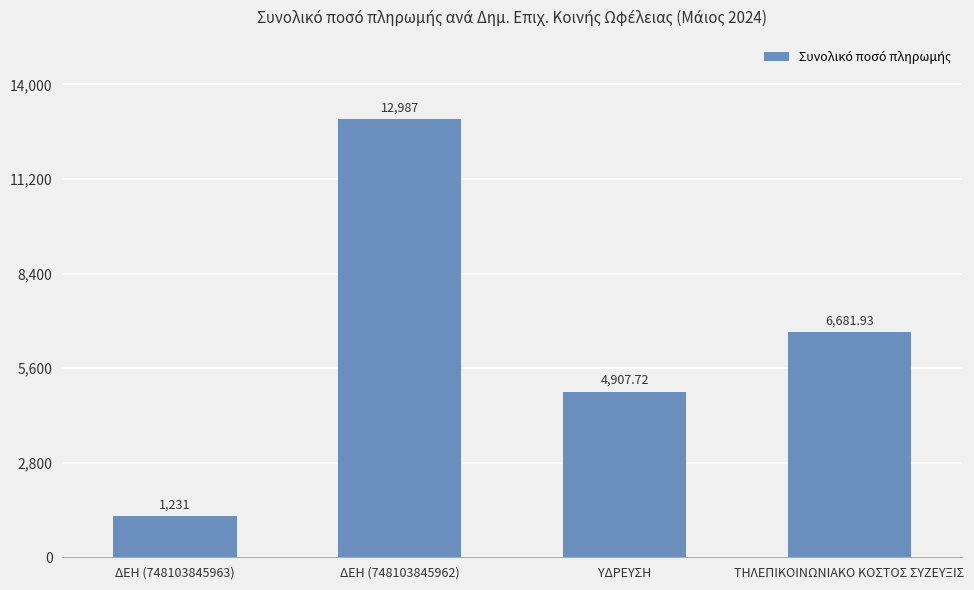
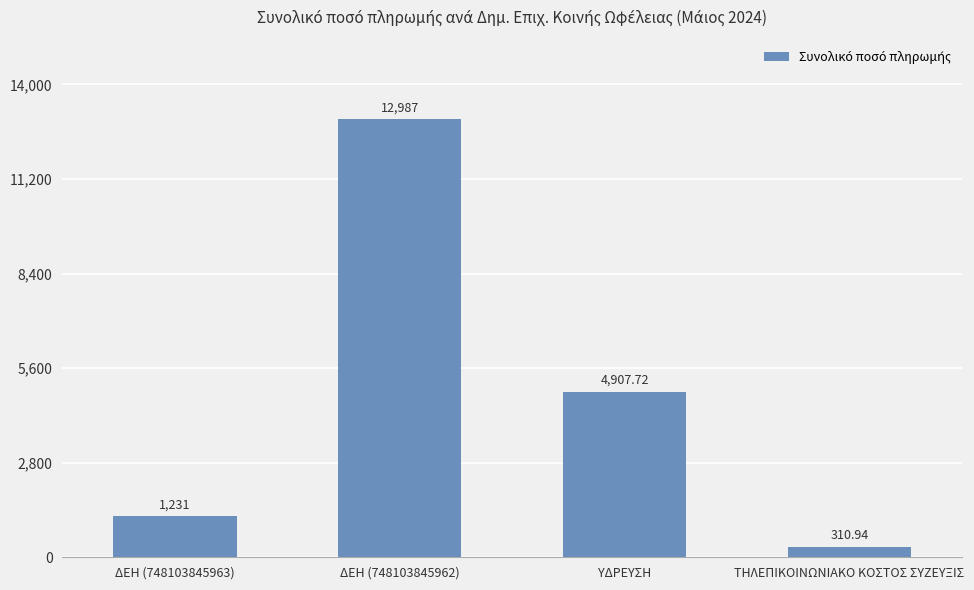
ΤΗΛΕΠΙΚΟΙΝΩΝΙΑΚΟ ΚΟΣΤΟΣ ΣΥΖΕΥΞΙΣ: 6,681.93 -> 310.94
